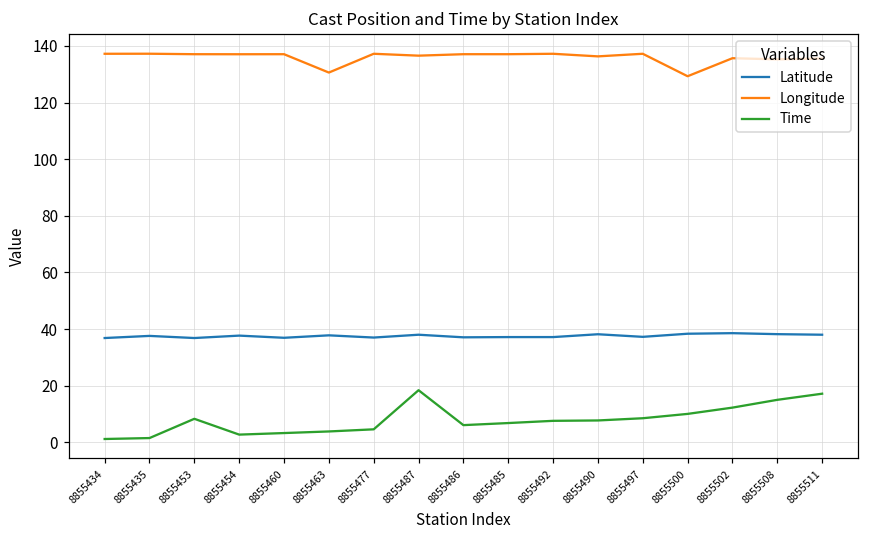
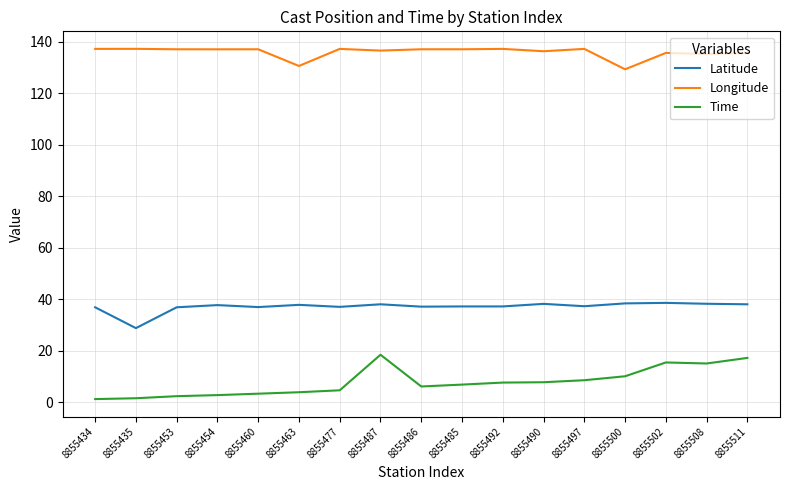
Latitude, 8855435: 38 -> 29
Time, 8855453: 8 -> 2
Time, 8855502: 12 -> 15
